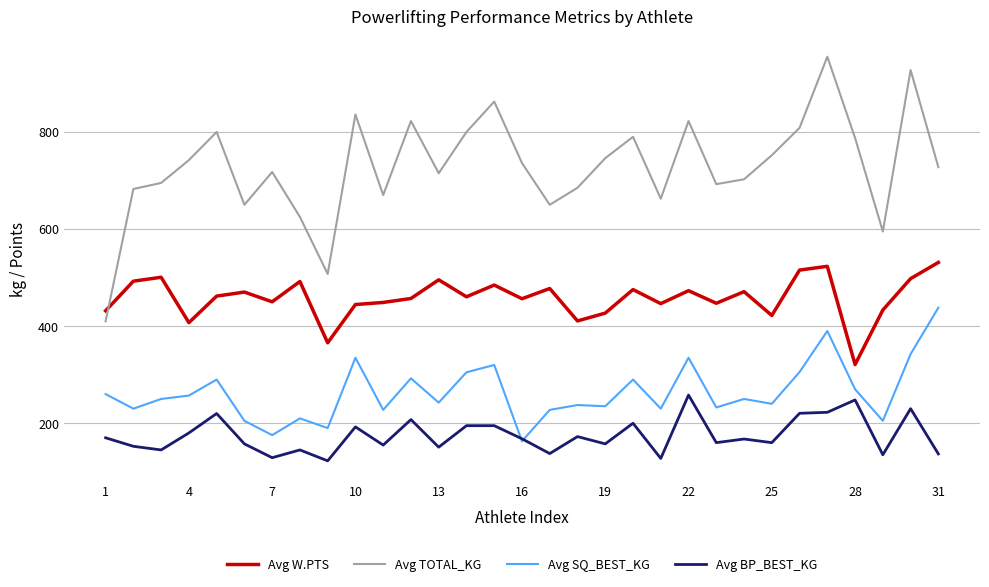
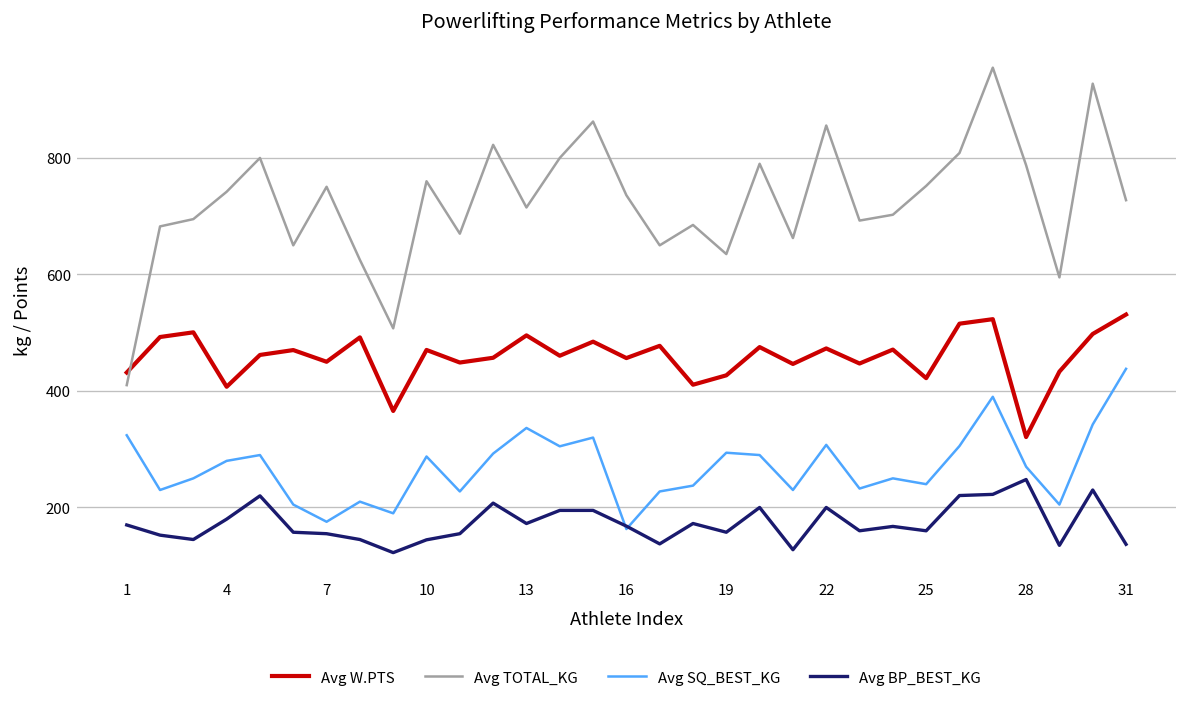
Avg SQ_BEST_KG, 1: 260 -> 320
Avg SQ_BEST_KG, 4: 260 -> 280
Avg TOTAL_KG, 7: 720 -> 750
Avg BP_BEST_KG, 7: 130 -> 160
Avg W.PTS, 10: 440 -> 470
Avg TOTAL_KG, 10: 840 -> 760
Avg SQ_BEST_KG, 10: 330 -> 290
Avg BP_BEST_KG, 10: 190 -> 140
Avg SQ_BEST_KG, 13: 240 -> 340
Avg BP_BEST_KG, 13: 150 -> 170
Avg TOTAL_KG, 19: 750 -> 640
Avg SQ_BEST_KG, 19: 240 -> 290
Avg TOTAL_KG, 22: 820 -> 860
Avg SQ_BEST_KG, 22: 330 -> 310
Avg BP_BEST_KG, 22: 260 -> 200
